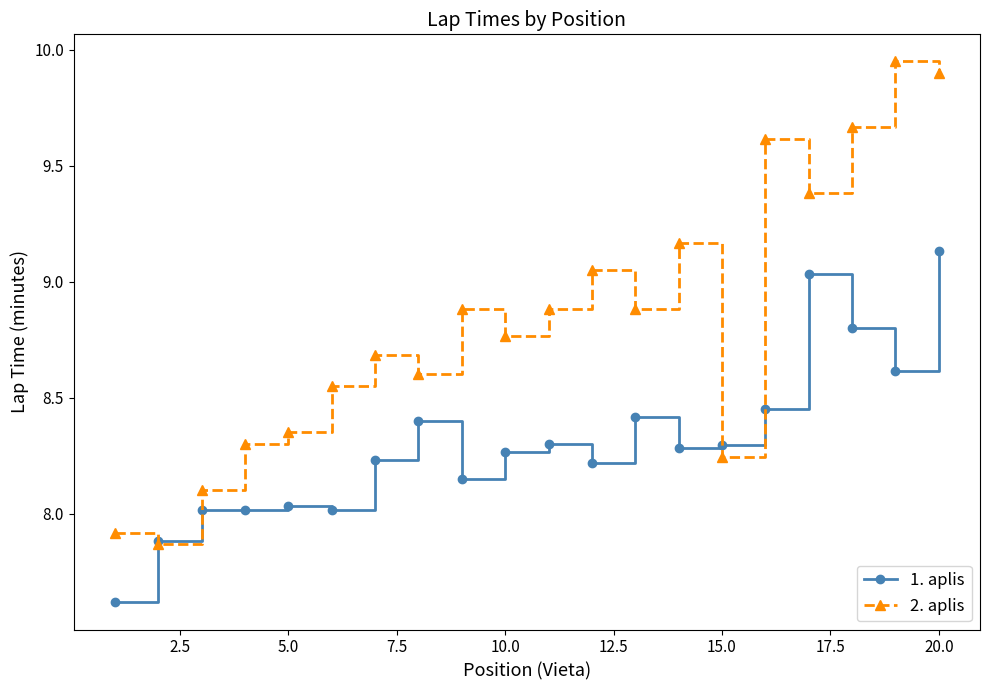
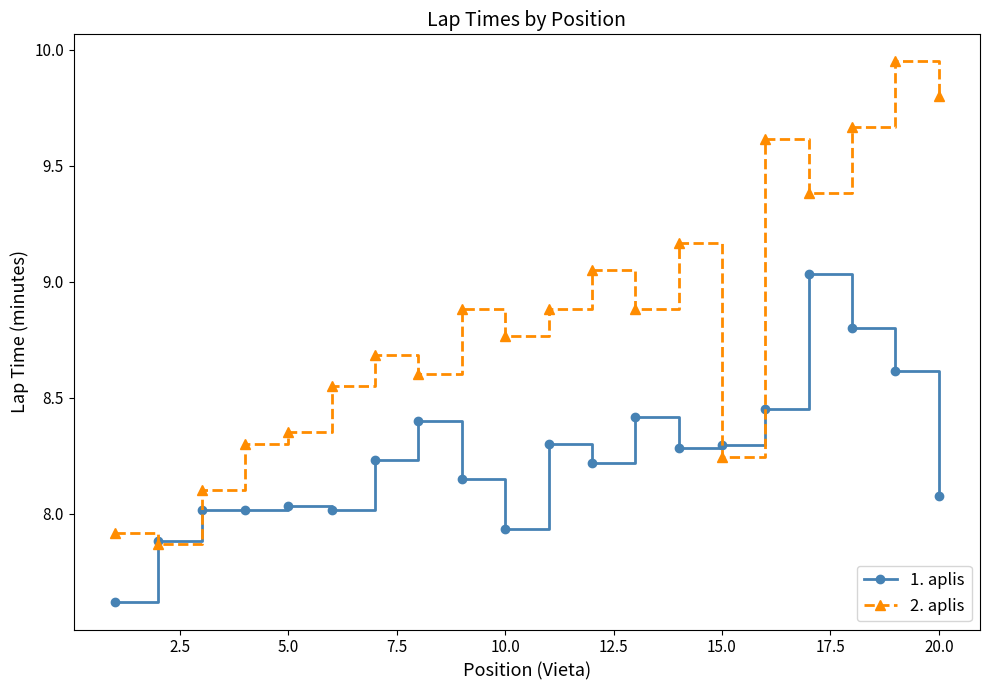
1. aplis, 10.0: 8.27 -> 7.93
1. aplis, 20.0: 9.13 -> 8.07
2. aplis, 20.0: 9.9 -> 9.8
